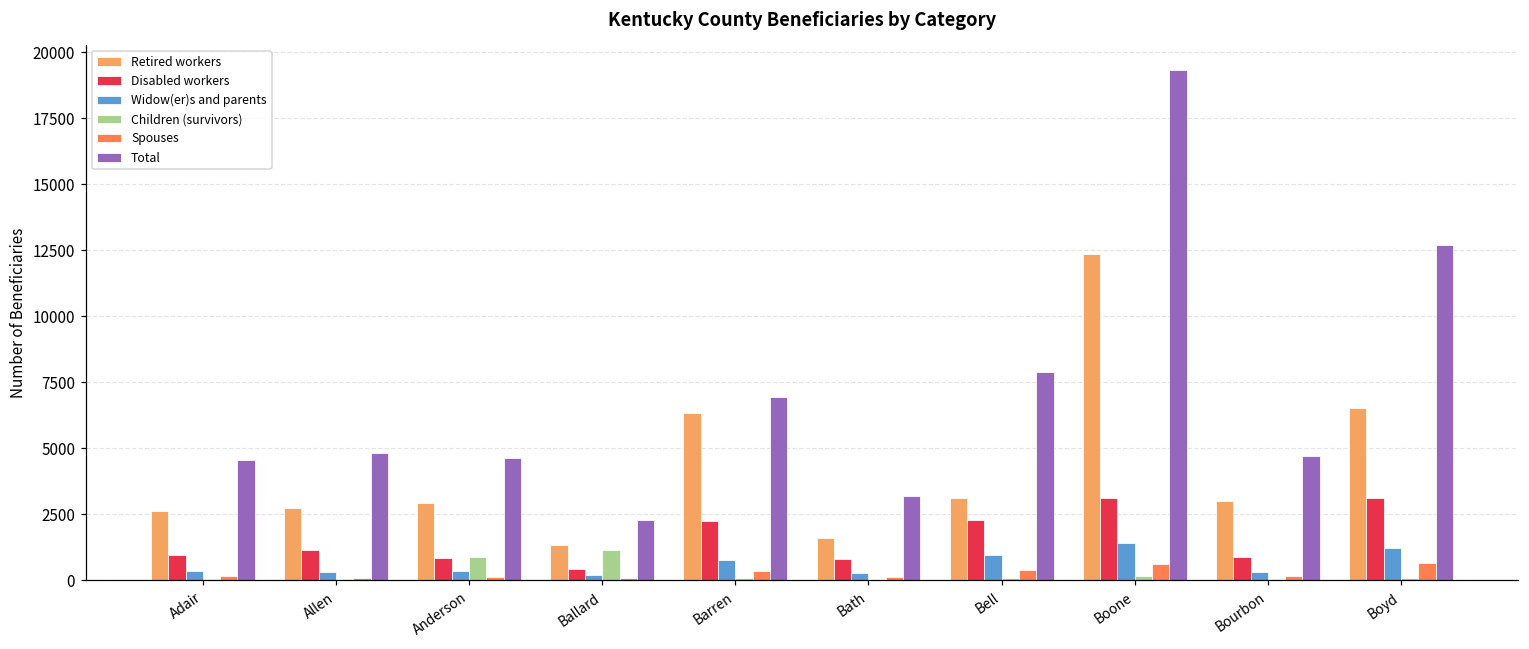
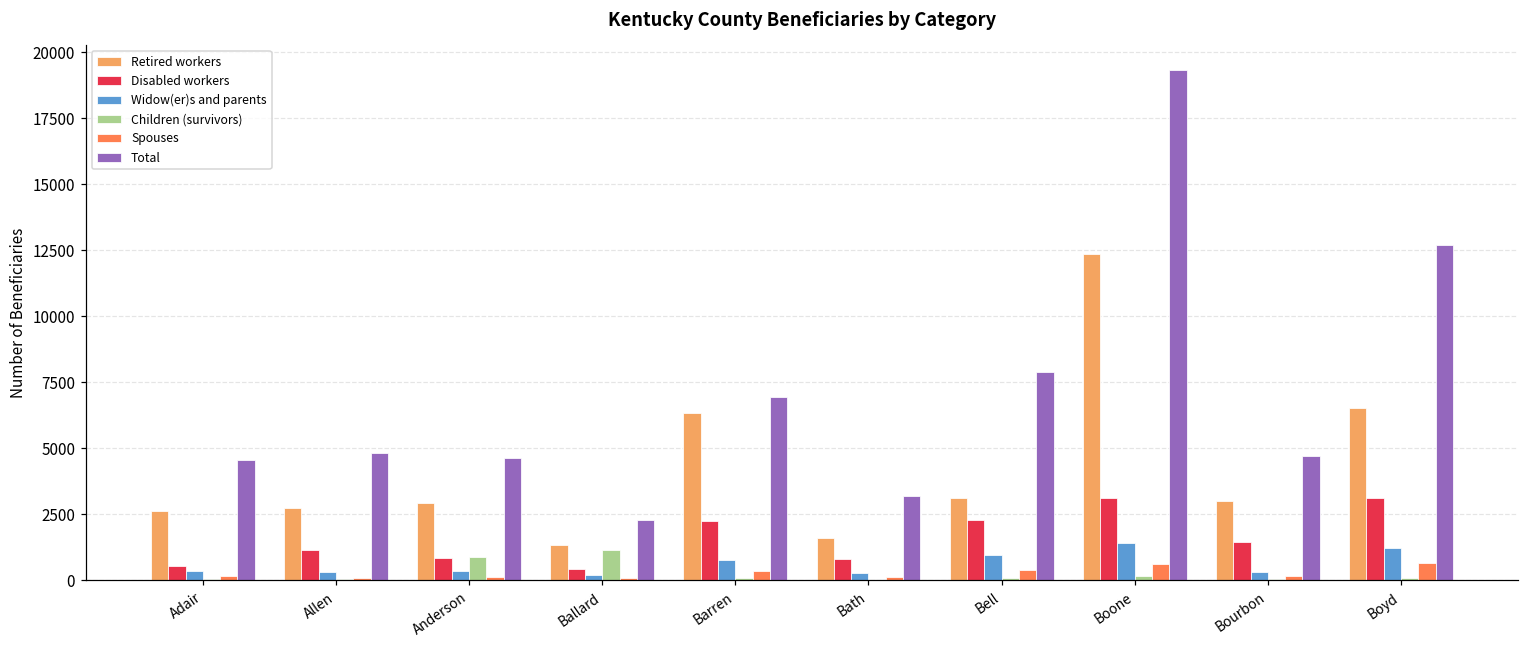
Disabled workers, Adair: 1000 -> 500
Disabled workers, Bourbon: 900 -> 1400
